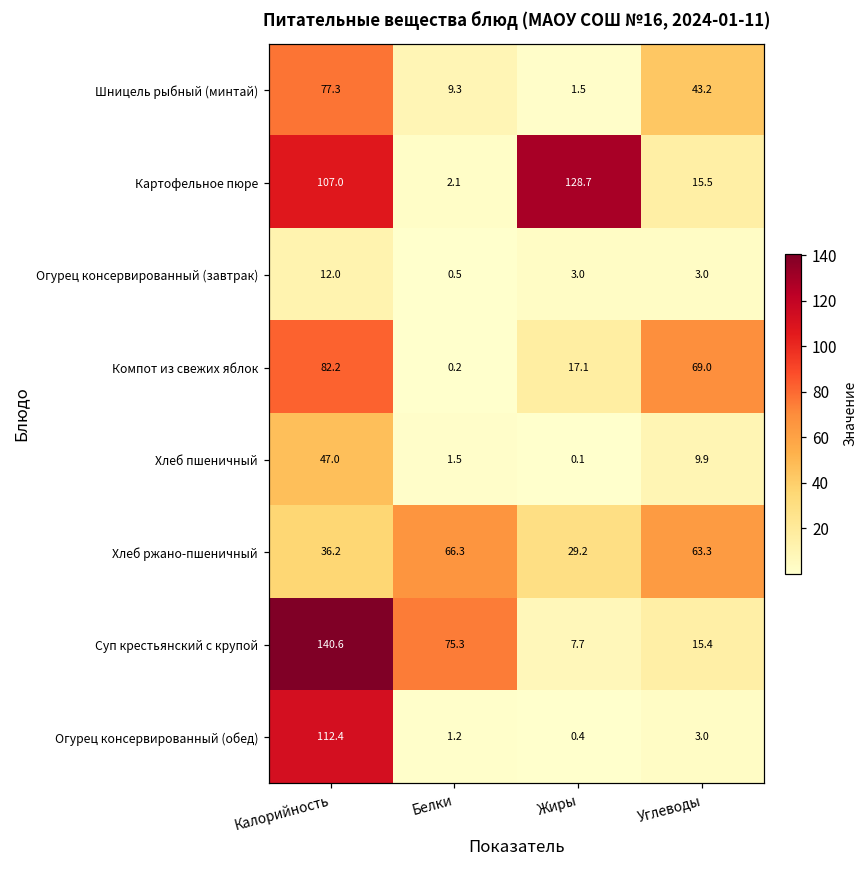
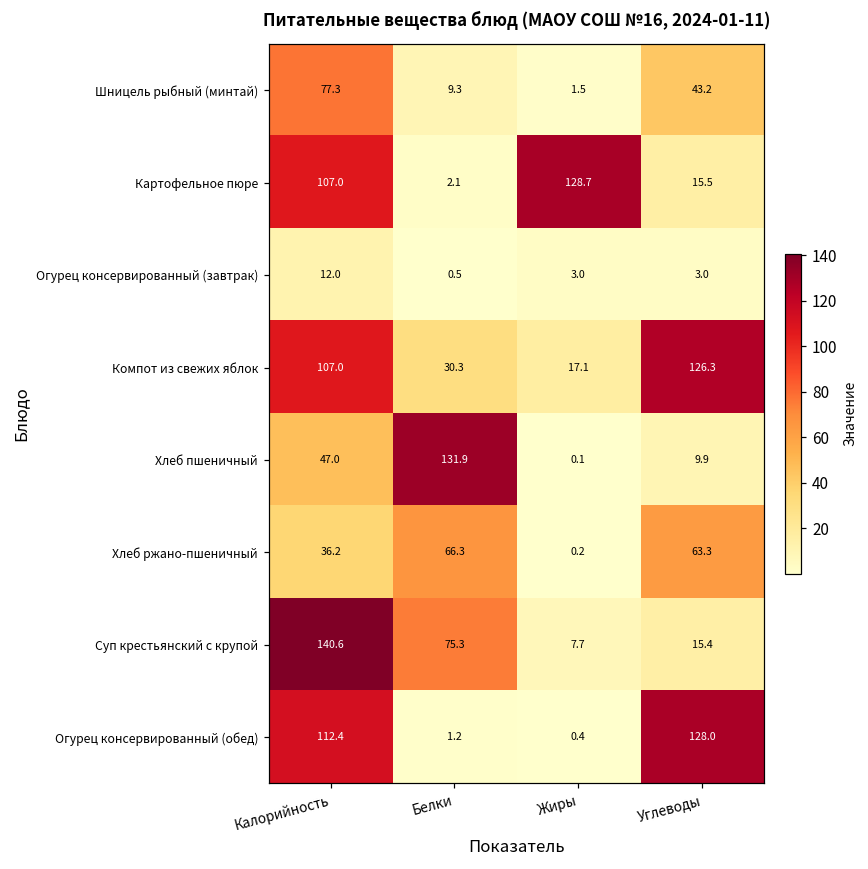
Компот из свежих яблок, Калорийность: 82.2 -> 107.0
Компот из свежих яблок, Белки: 0.2 -> 30.3
Компот из свежих яблок, Углеводы: 69.0 -> 126.3
Хлеб пшеничный, Белки: 1.5 -> 131.9
Хлеб ржано-пшеничный, Жиры: 29.2 -> 0.2
Огурец консервированный (обед), Углеводы: 3.0 -> 128.0
